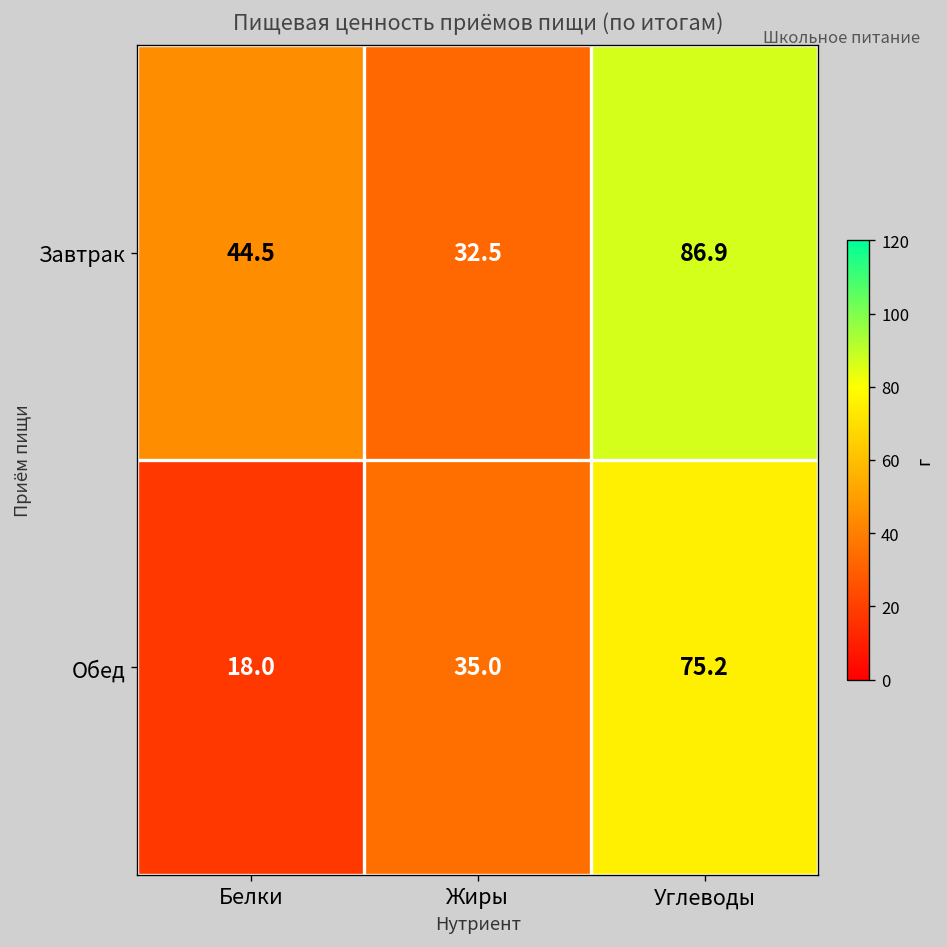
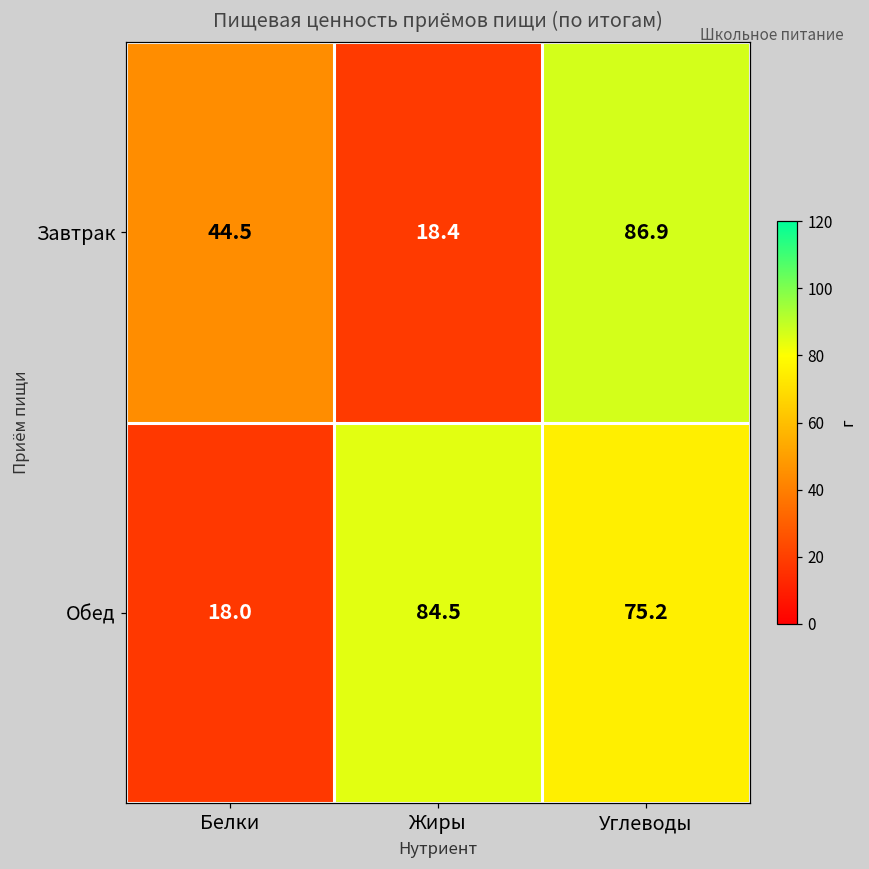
Завтрак, Жиры: 32.5 -> 18.4
Обед, Жиры: 35.0 -> 84.5
